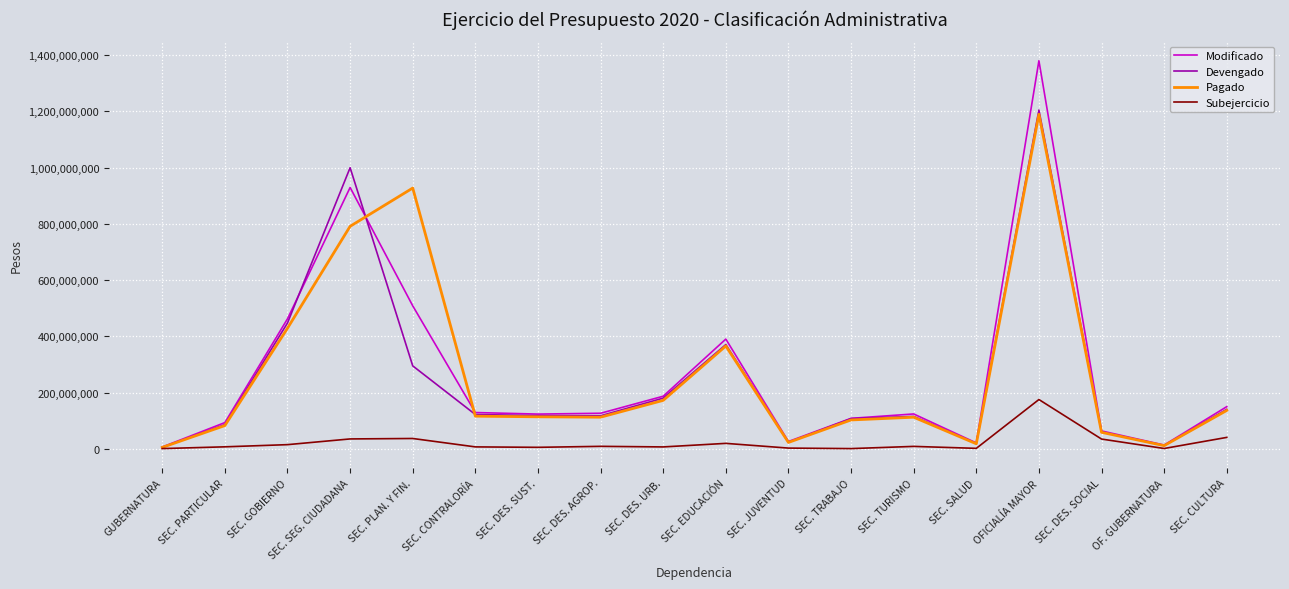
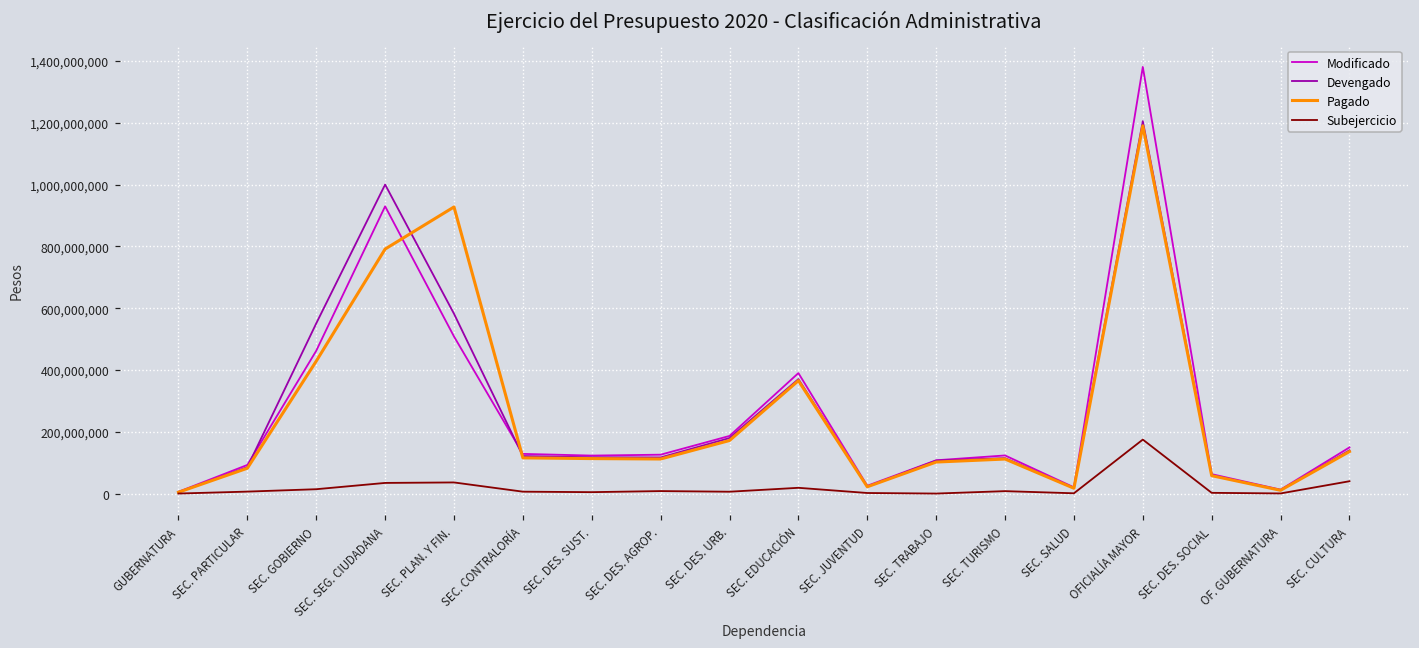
Devengado, SEC. GOBIERNO: 450,000,000 -> 550,000,000
Devengado, SEC. PLAN. Y FIN.: 300,000,000 -> 580,000,000
Subejercicio, SEC. DES. SOCIAL: 30,000,000 -> 0
